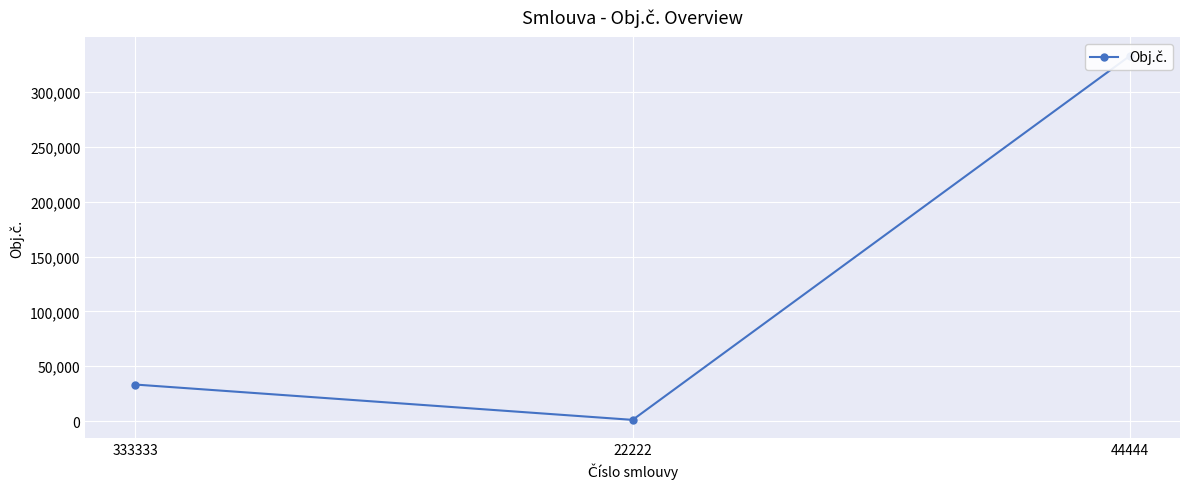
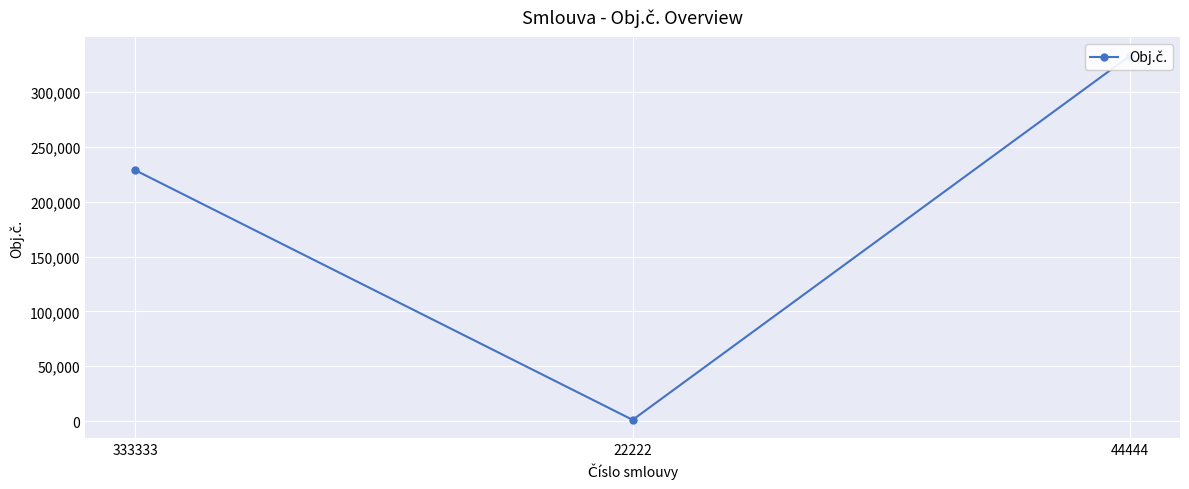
333333: 33,000 -> 229,000
